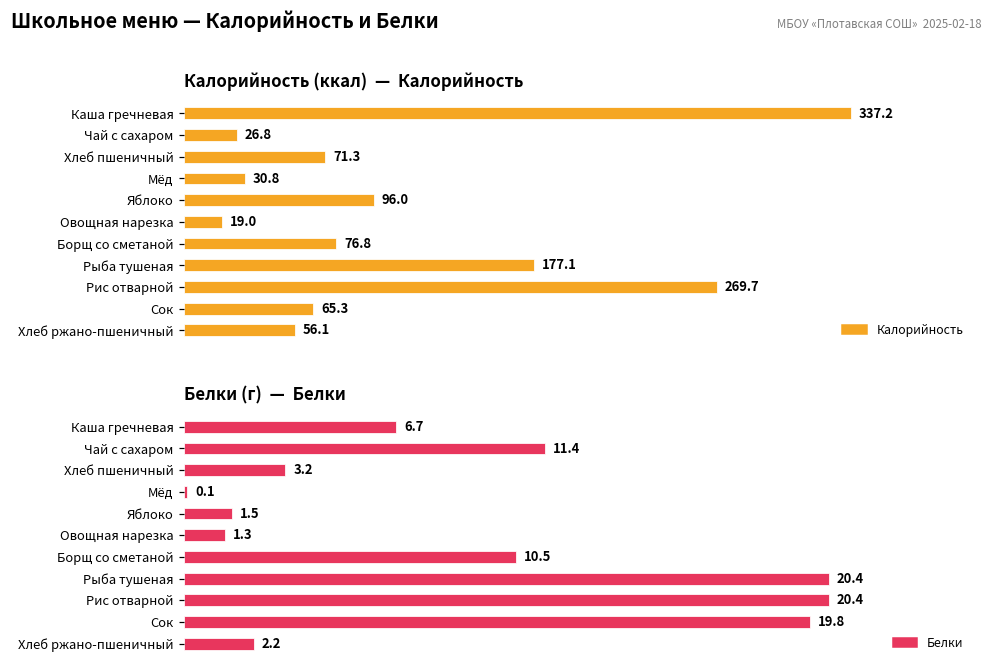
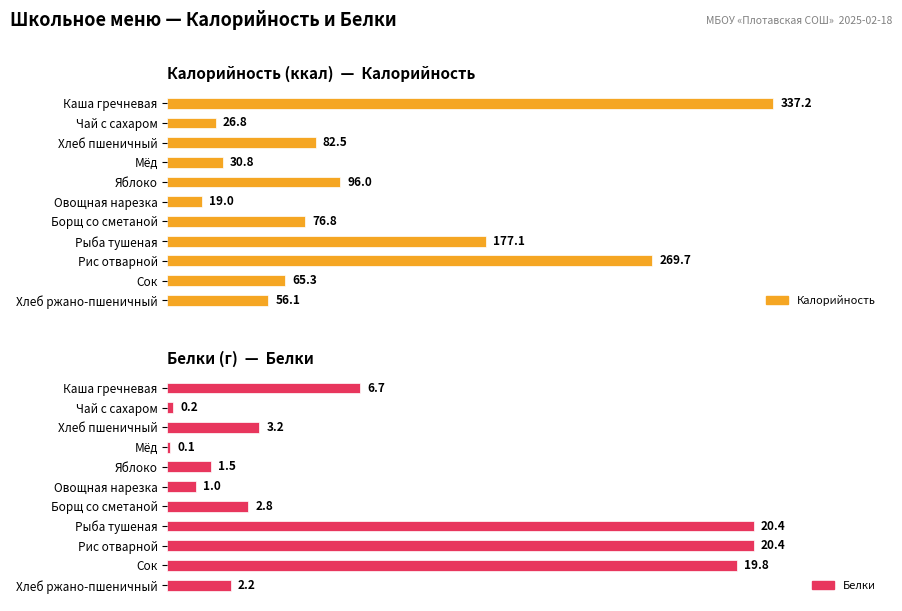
Калорийность (ккал) — Калорийность, Хлеб пшеничный: 71.3 -> 82.5
Белки (г) — Белки, Чай с сахаром: 11.4 -> 0.2
Белки (г) — Белки, Овощная нарезка: 1.3 -> 1.0
Белки (г) — Белки, Борщ со сметаной: 10.5 -> 2.8
